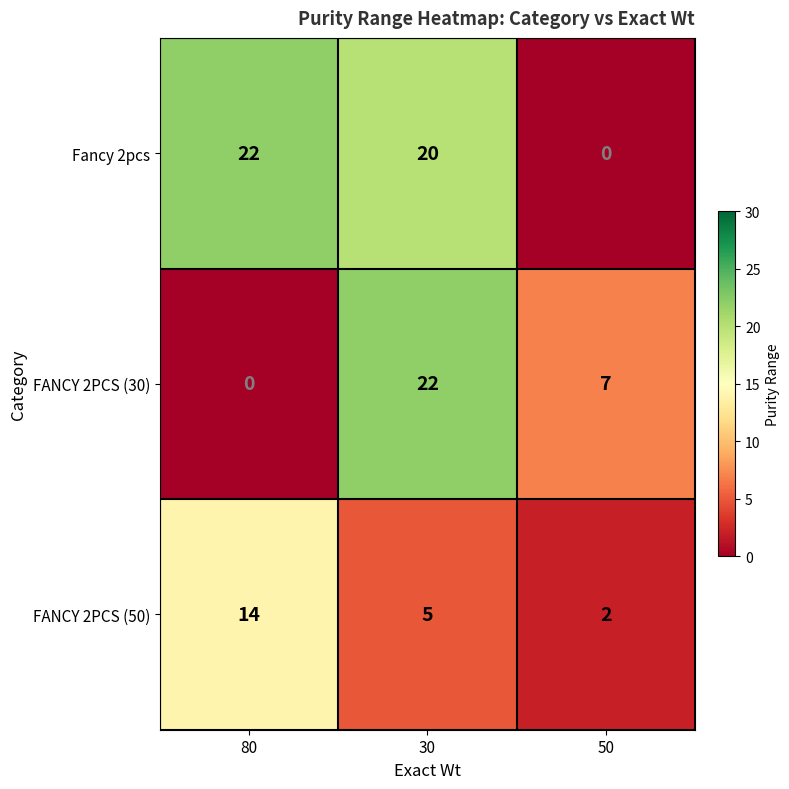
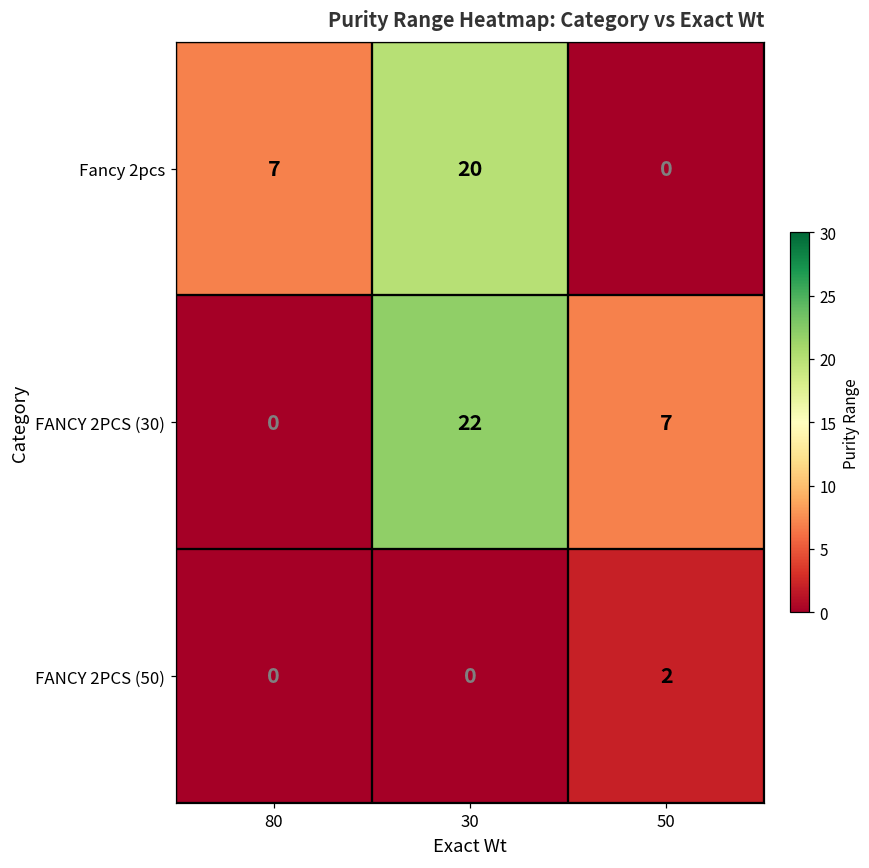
Fancy 2pcs, 80: 22 -> 7
FANCY 2PCS (50), 80: 14 -> 0
FANCY 2PCS (50), 30: 5 -> 0
